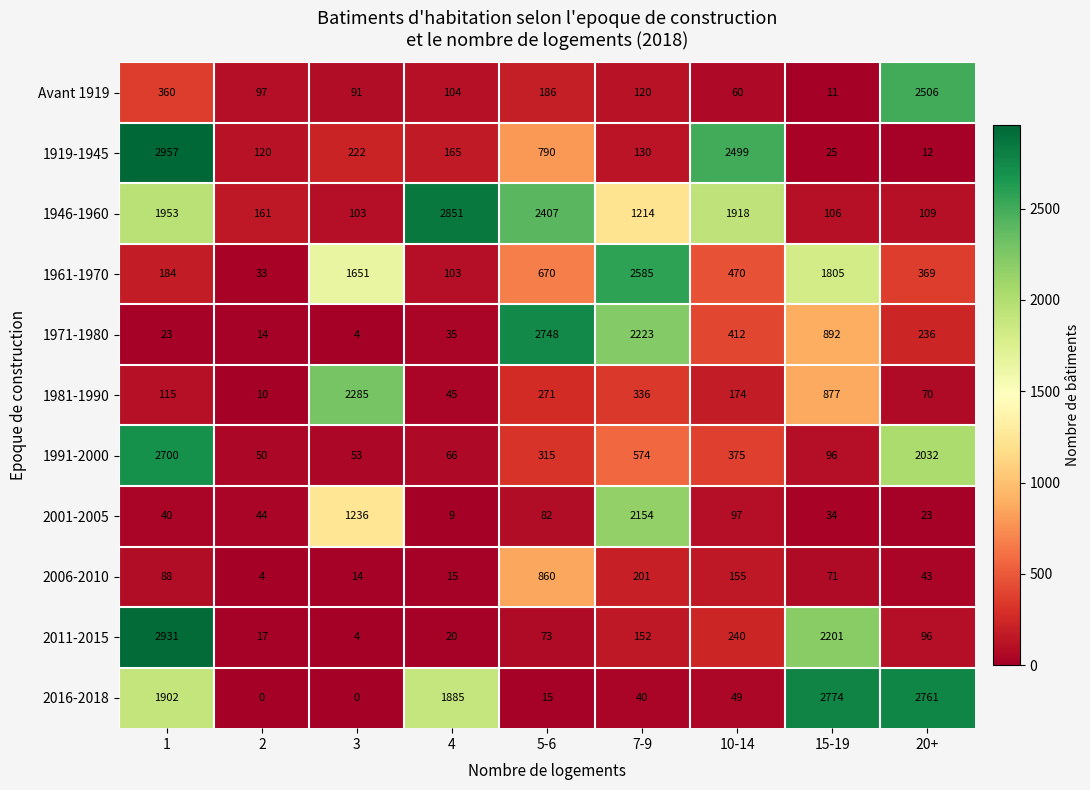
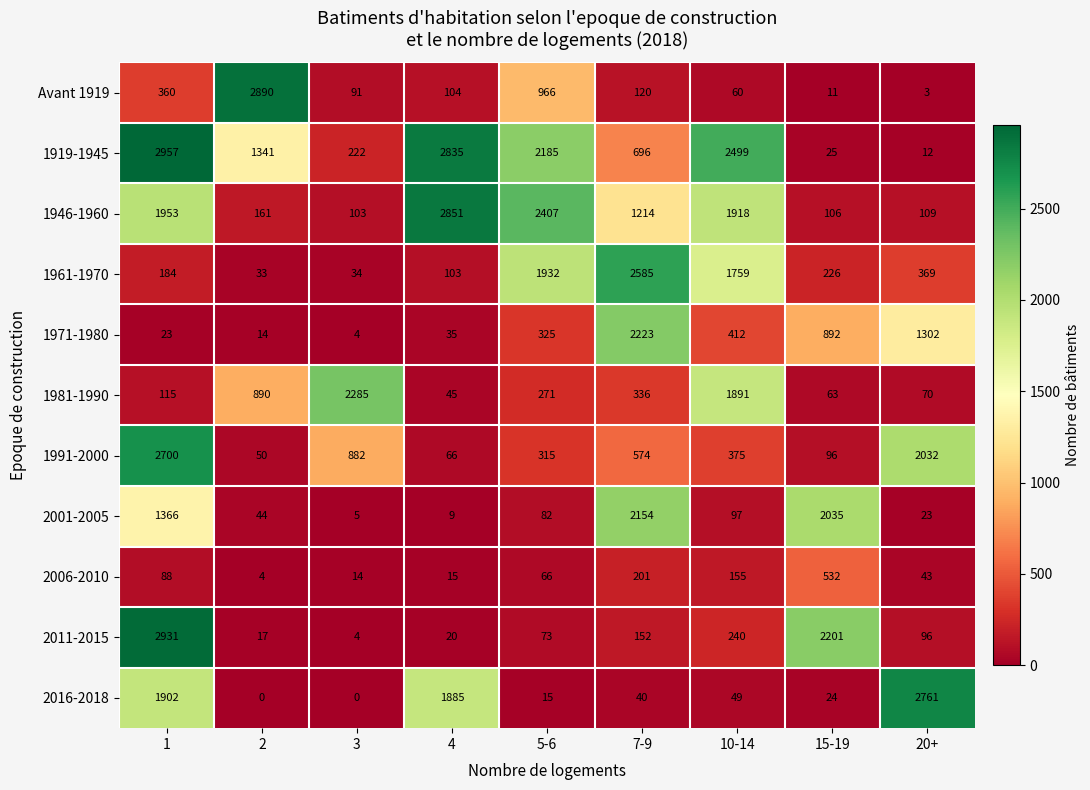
Avant 1919, 2: 97 -> 2890
Avant 1919, 5-6: 186 -> 966
Avant 1919, 20+: 2506 -> 3
1919-1945, 2: 120 -> 1341
1919-1945, 4: 165 -> 2835
1919-1945, 5-6: 790 -> 2185
1919-1945, 7-9: 130 -> 696
1961-1970, 3: 1651 -> 34
1961-1970, 5-6: 670 -> 1932
1961-1970, 10-14: 470 -> 1759
1961-1970, 15-19: 1805 -> 226
1971-1980, 5-6: 2748 -> 325
1971-1980, 20+: 236 -> 1302
1981-1990, 2: 10 -> 890
1981-1990, 10-14: 174 -> 1891
1981-1990, 15-19: 877 -> 63
1991-2000, 3: 53 -> 882
2001-2005, 1: 40 -> 1366
2001-2005, 3: 1236 -> 5
2001-2005, 15-19: 34 -> 2035
2006-2010, 5-6: 860 -> 66
2006-2010, 15-19: 71 -> 532
2016-2018, 15-19: 2774 -> 24
